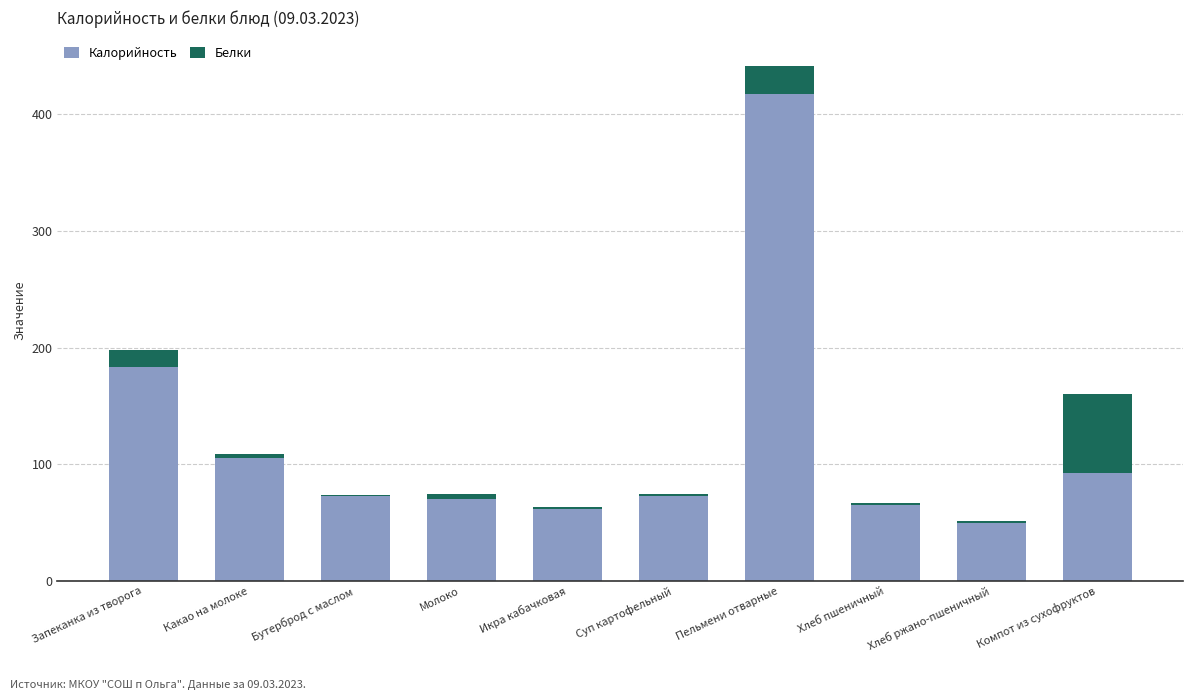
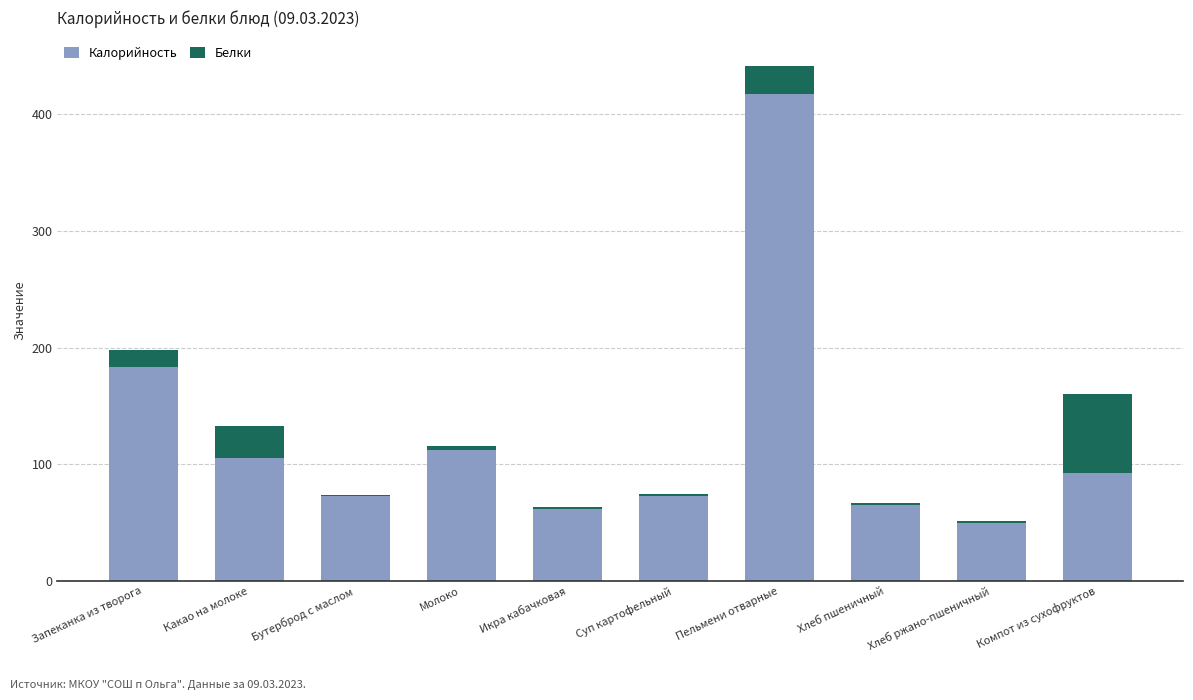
Белки, Какао на молоке: 4 -> 28
Калорийность, Молоко: 70 -> 112
